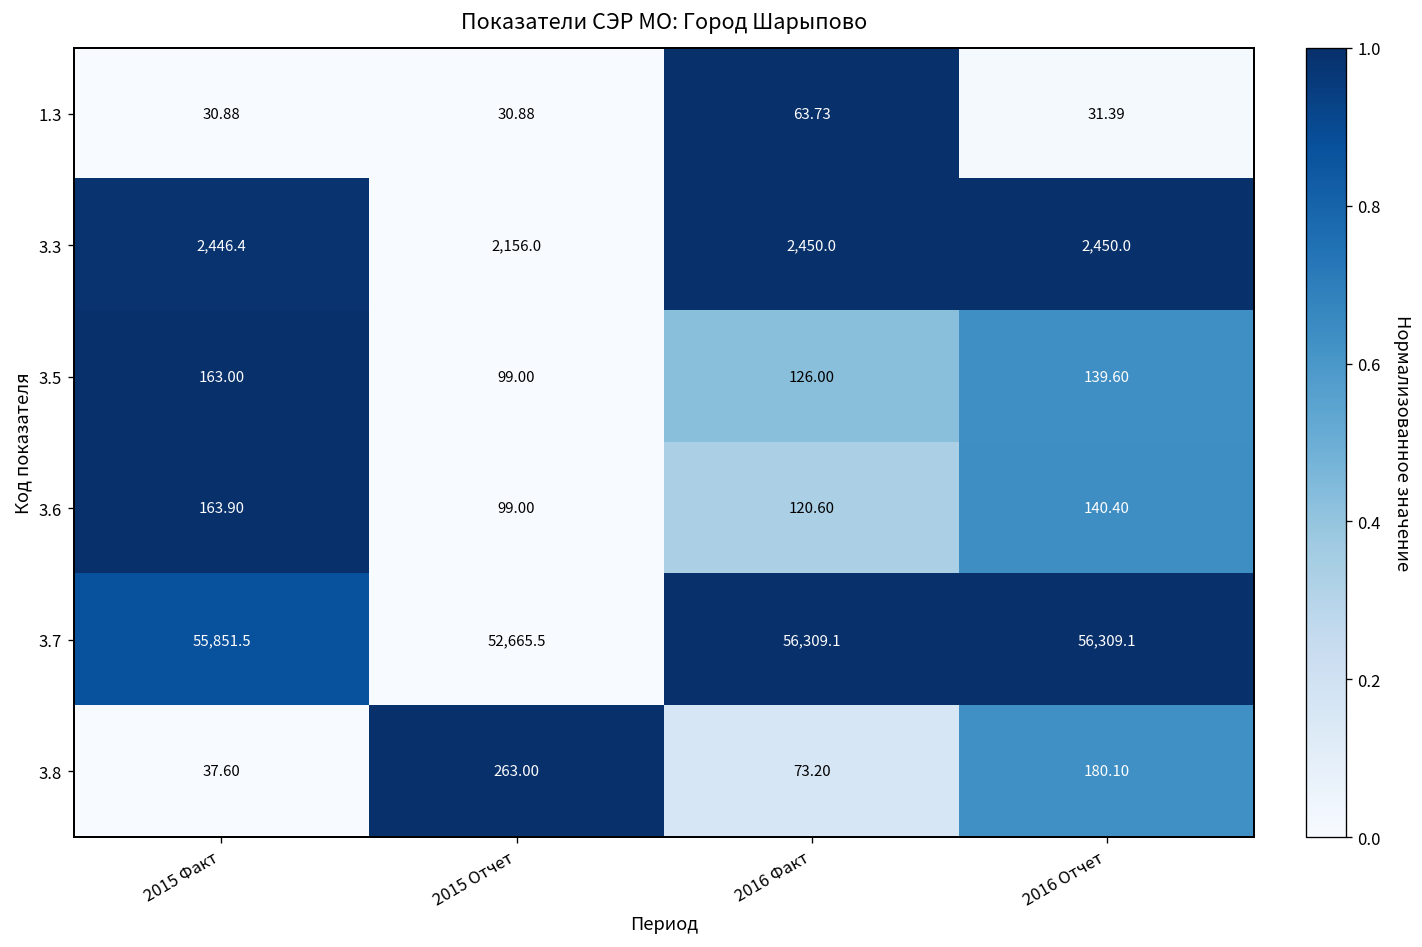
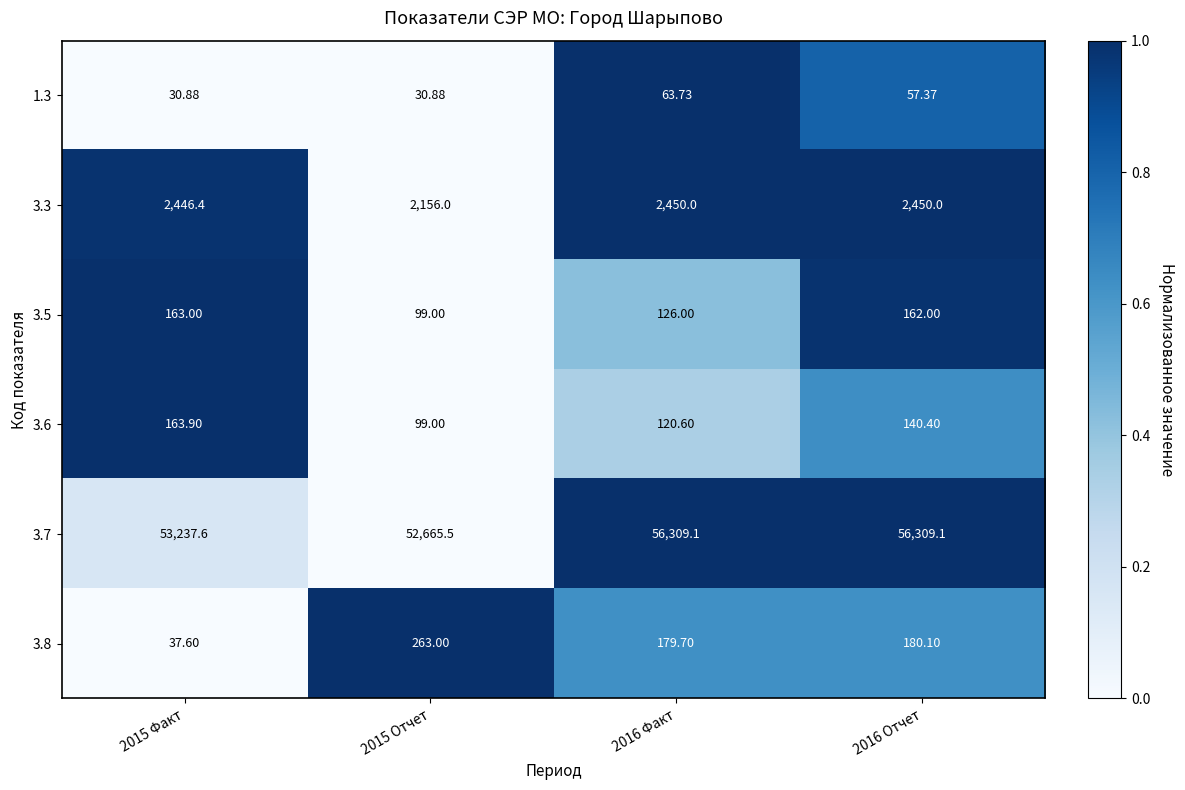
1.3, 2016 Отчет: 31.39 -> 57.37
3.5, 2016 Отчет: 139.60 -> 162.00
3.7, 2015 Факт: 55,851.5 -> 53,237.6
3.8, 2016 Факт: 73.20 -> 179.70
